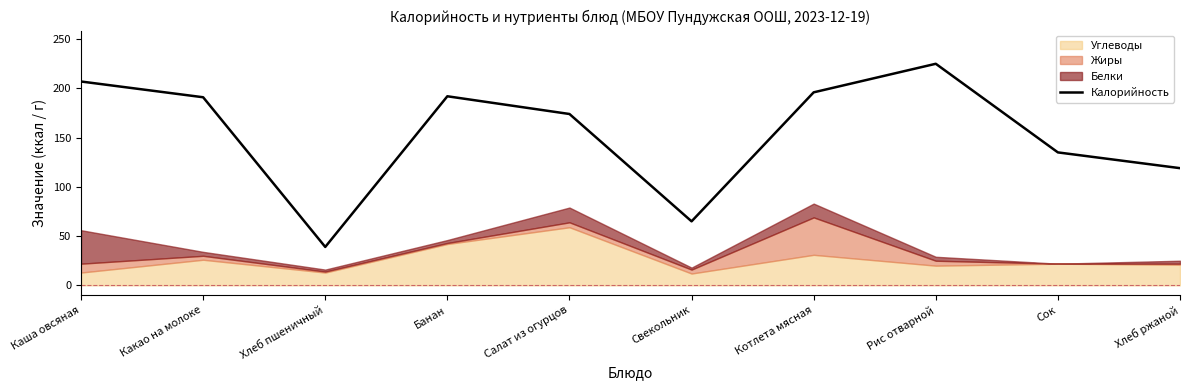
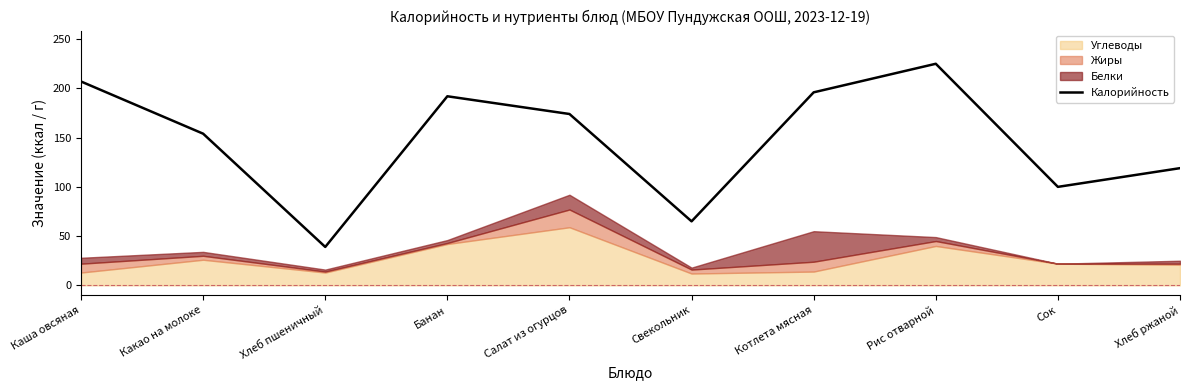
Белки, Каша овсяная: 30 -> 10
Калорийность, Какао на молоке: 190 -> 150
Жиры, Салат из огурцов: 10 -> 20
Углеводы, Котлета мясная: 30 -> 10
Жиры, Котлета мясная: 40 -> 10
Белки, Котлета мясная: 10 -> 30
Углеводы, Рис отварной: 20 -> 40
Калорийность, Сок: 140 -> 100
